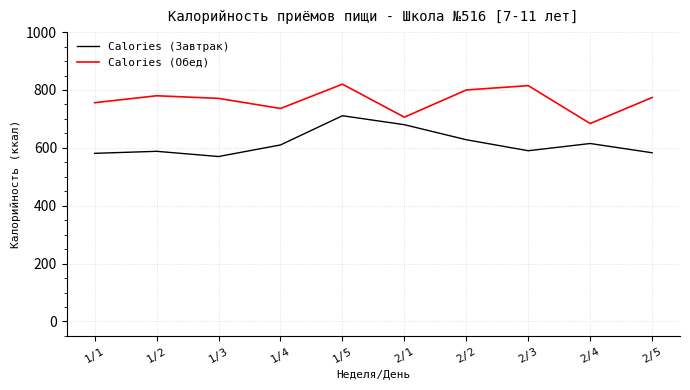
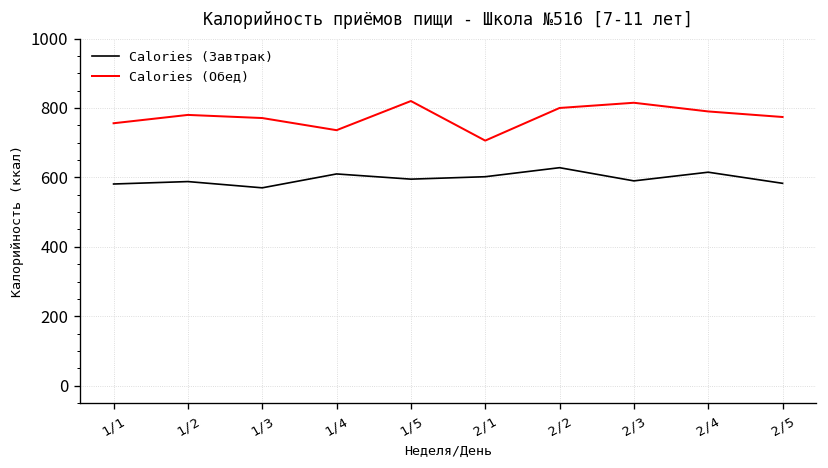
Calories (Завтрак), 1/5: 710 -> 600
Calories (Завтрак), 2/1: 680 -> 600
Calories (Обед), 2/4: 680 -> 790
